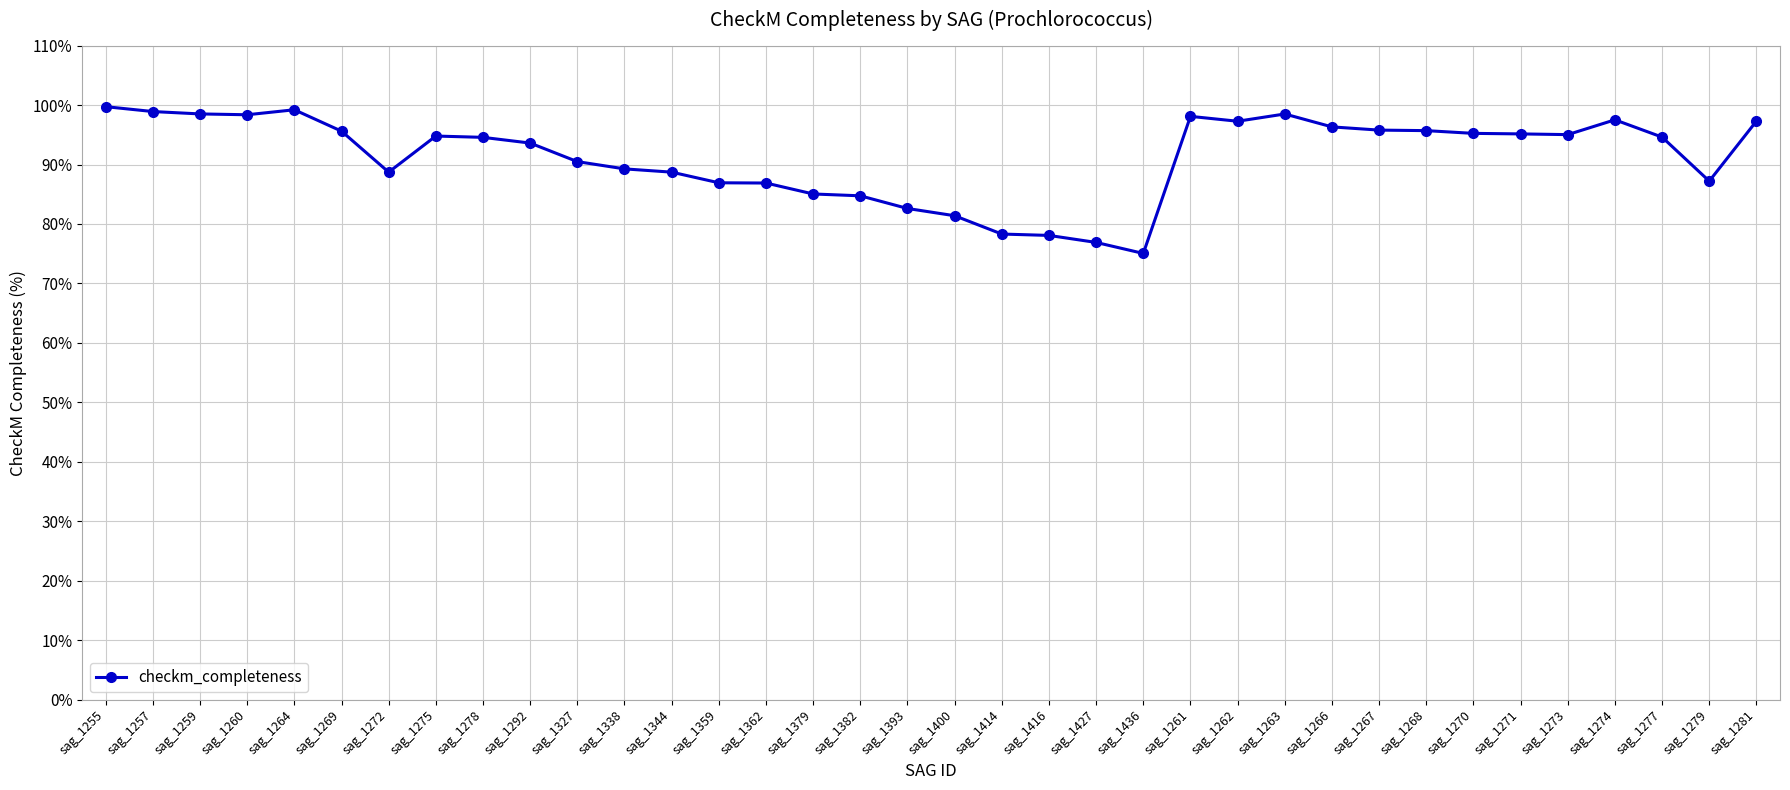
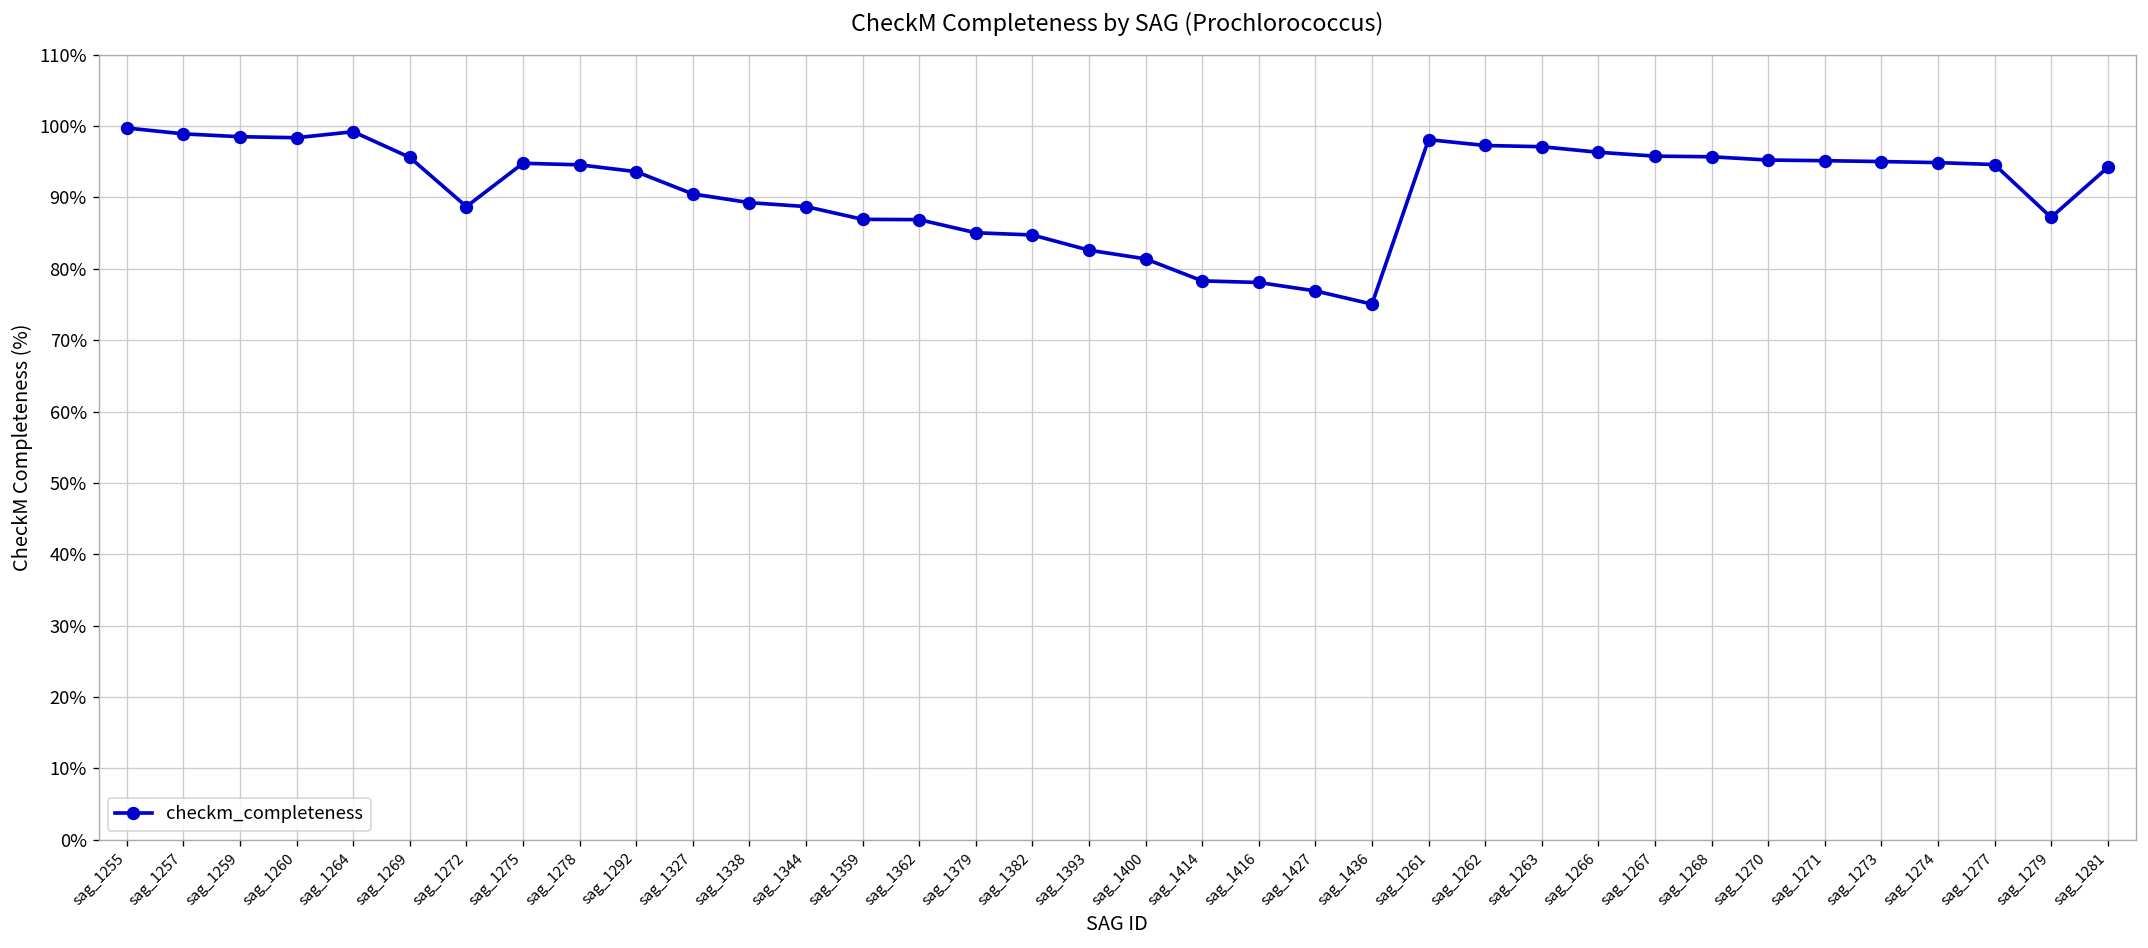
sag_1263: 99% -> 97%
sag_1274: 98% -> 95%
sag_1281: 97% -> 94%
